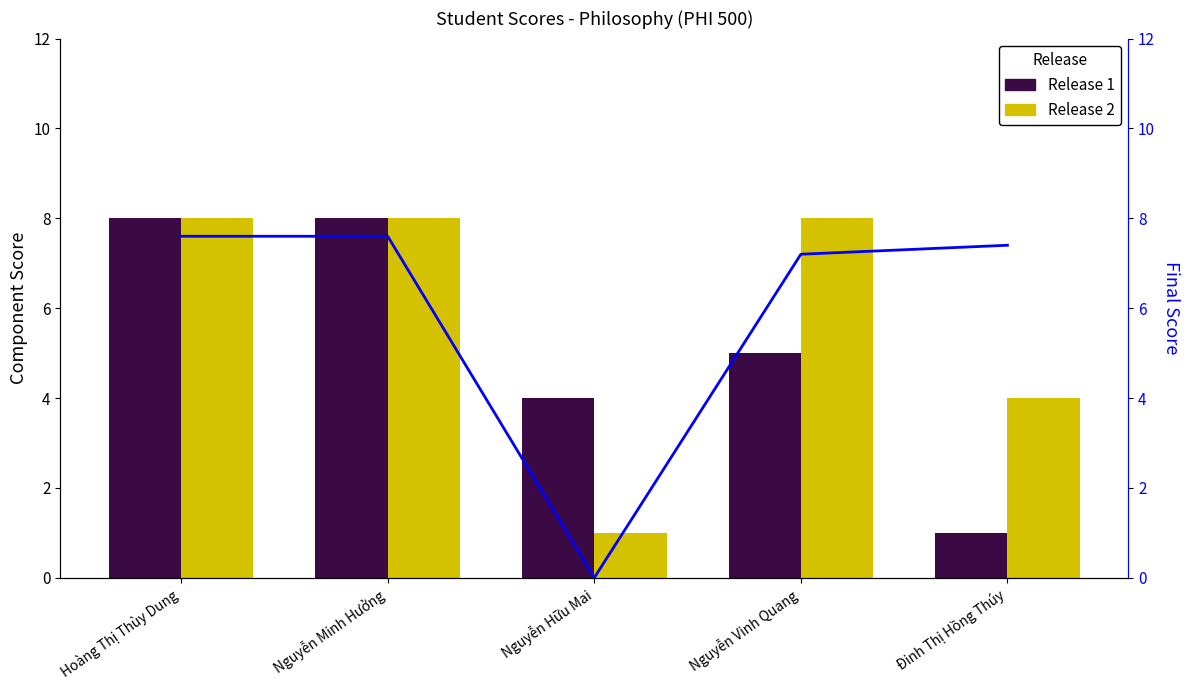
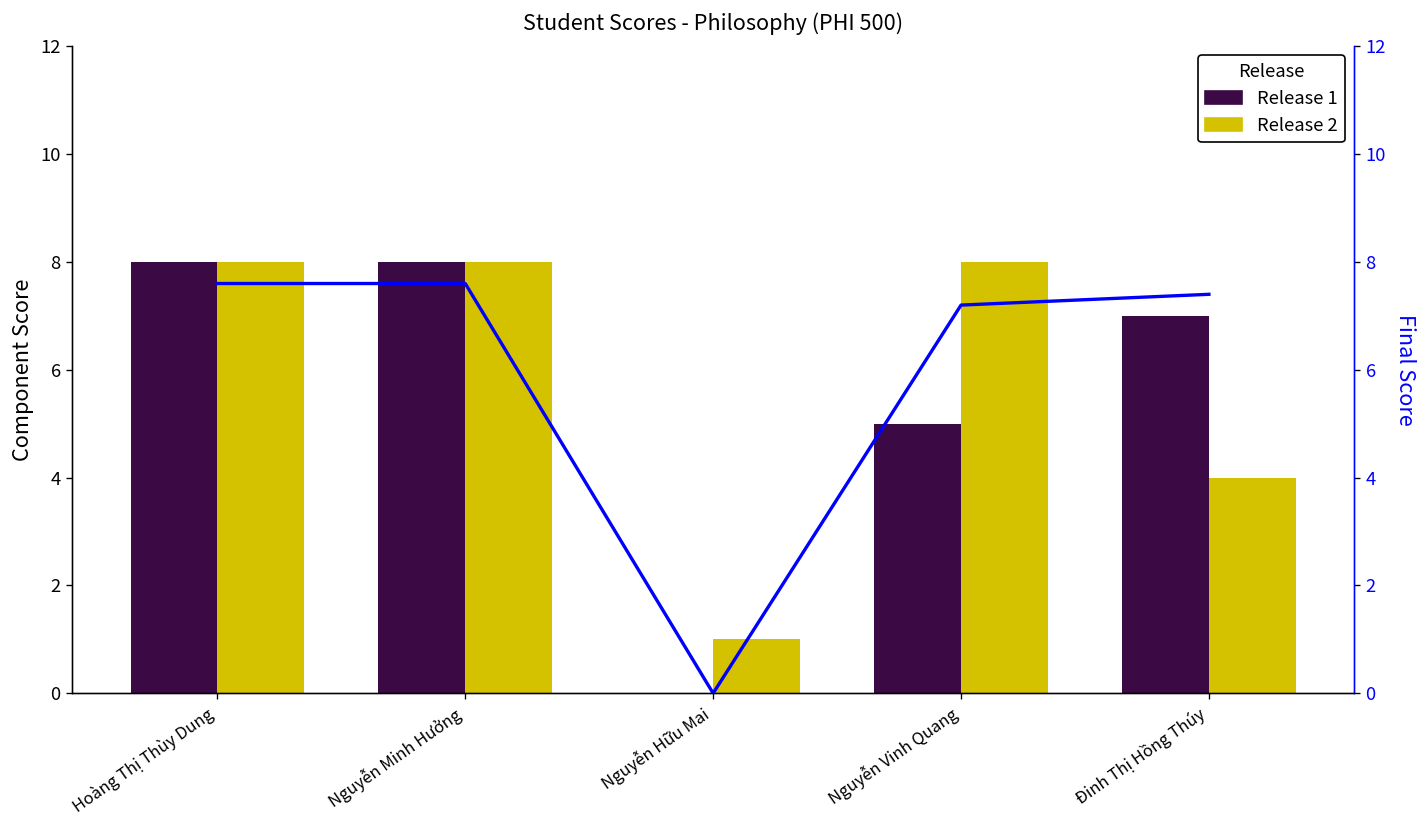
Release 1, Nguyễn Hữu Mai: 4 -> 0
Release 1, Đinh Thị Hồng Thúy: 1 -> 7
